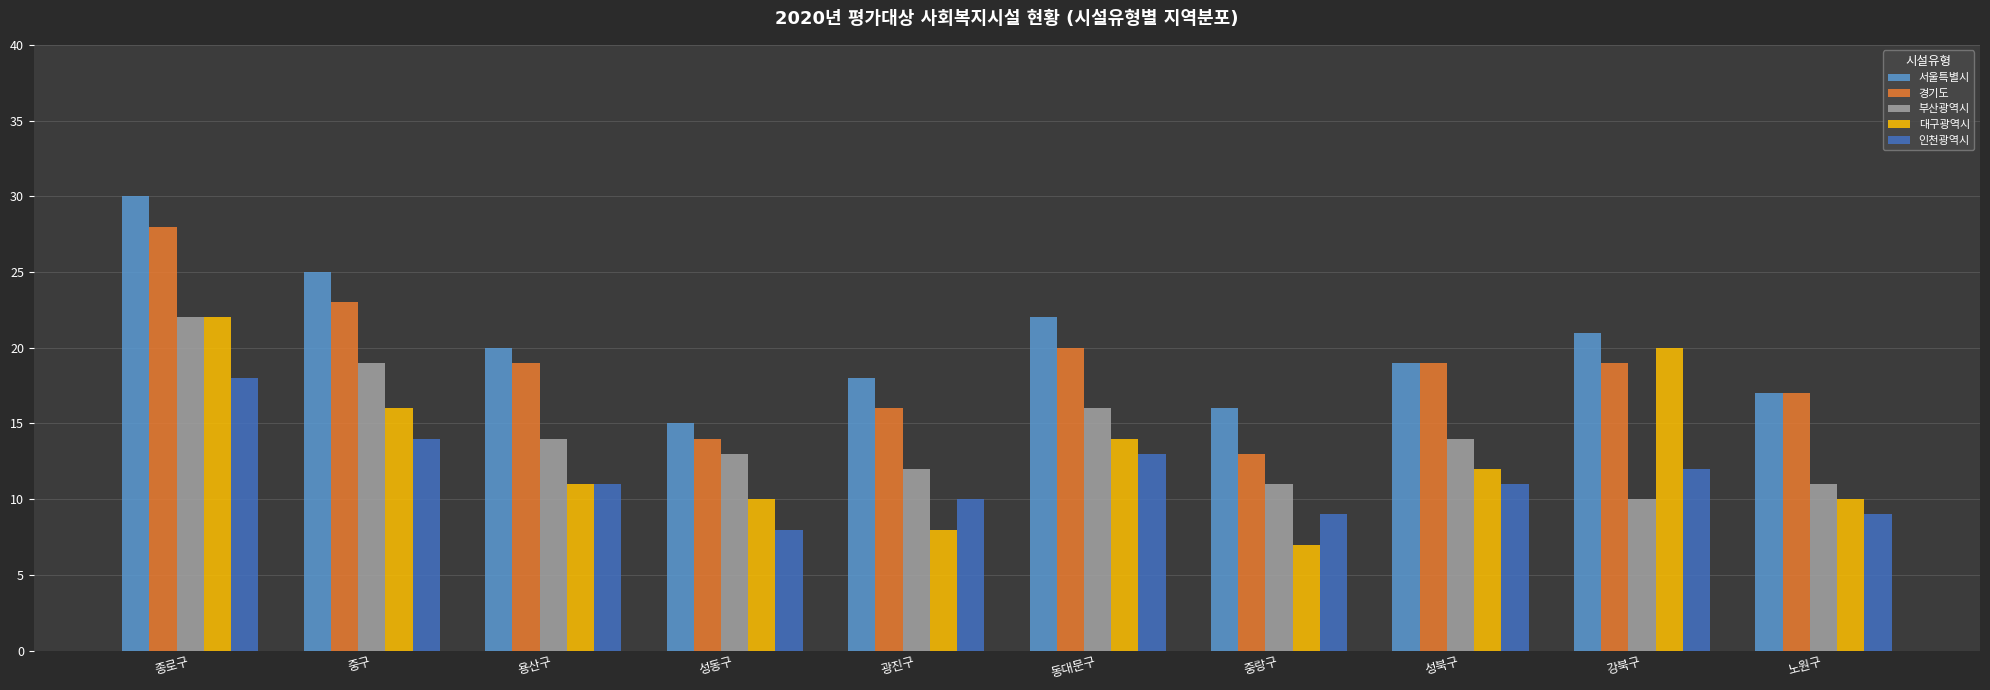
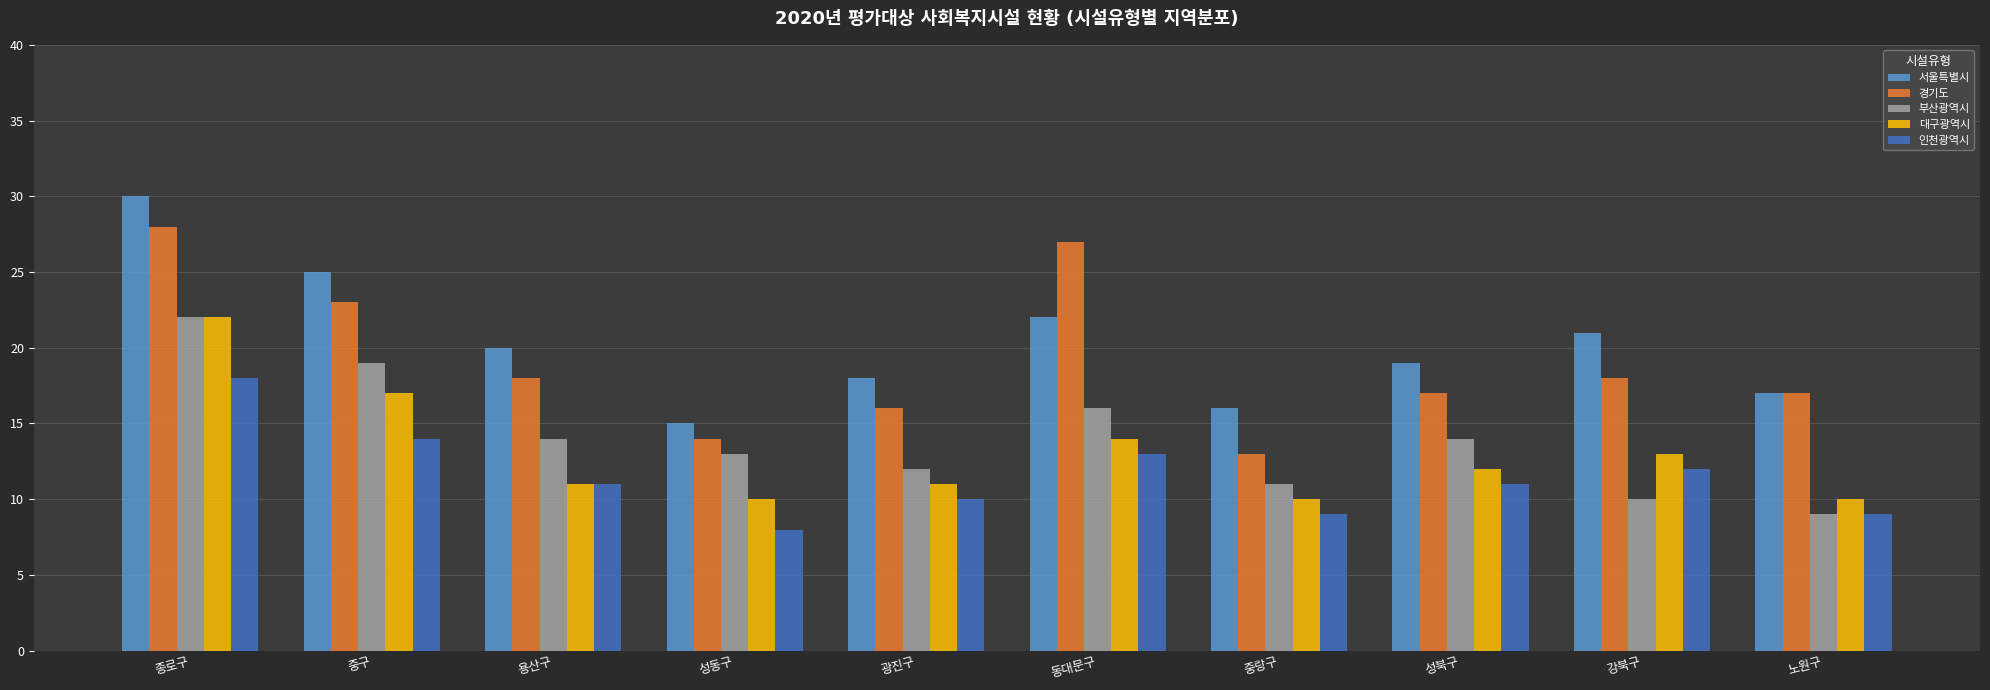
대구광역시, 중구: 16 -> 17
경기도, 용산구: 19 -> 18
대구광역시, 광진구: 8 -> 11
경기도, 동대문구: 20 -> 27
대구광역시, 중랑구: 7 -> 10
경기도, 성북구: 19 -> 17
경기도, 강북구: 19 -> 18
대구광역시, 강북구: 20 -> 13
부산광역시, 노원구: 11 -> 9
